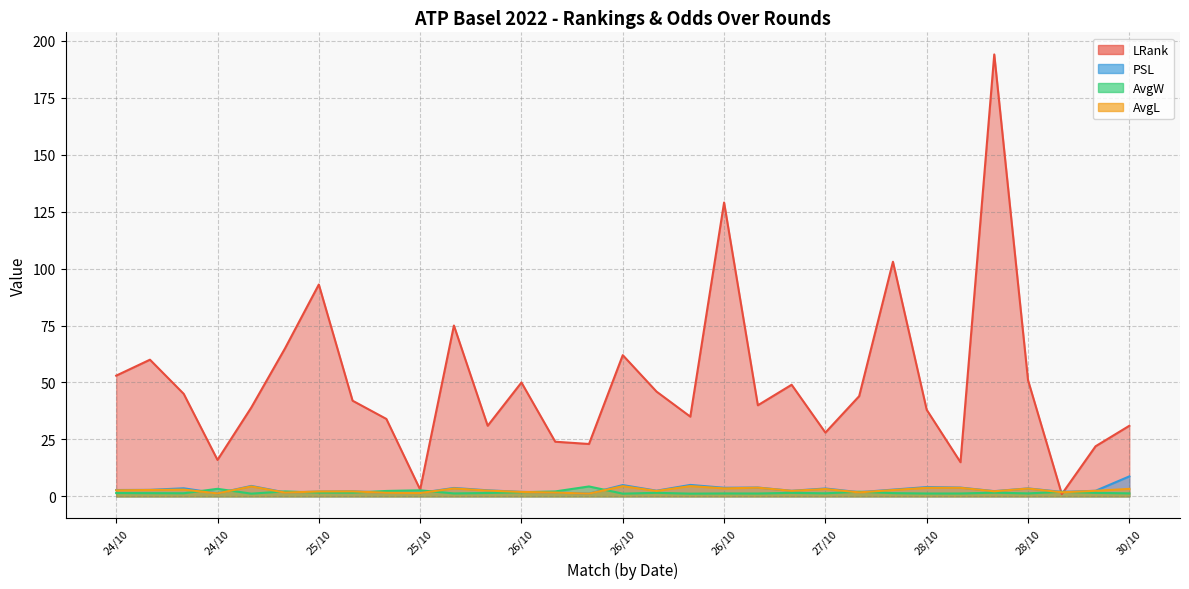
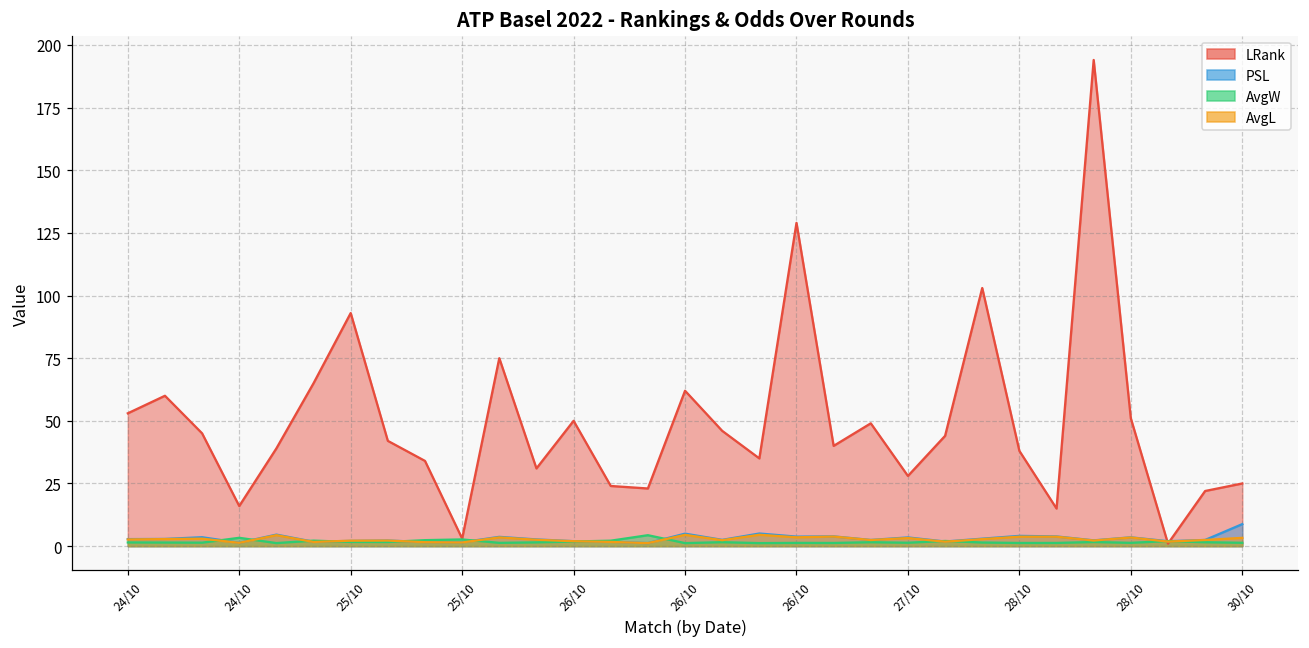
LRank, 30/10: 31 -> 25
